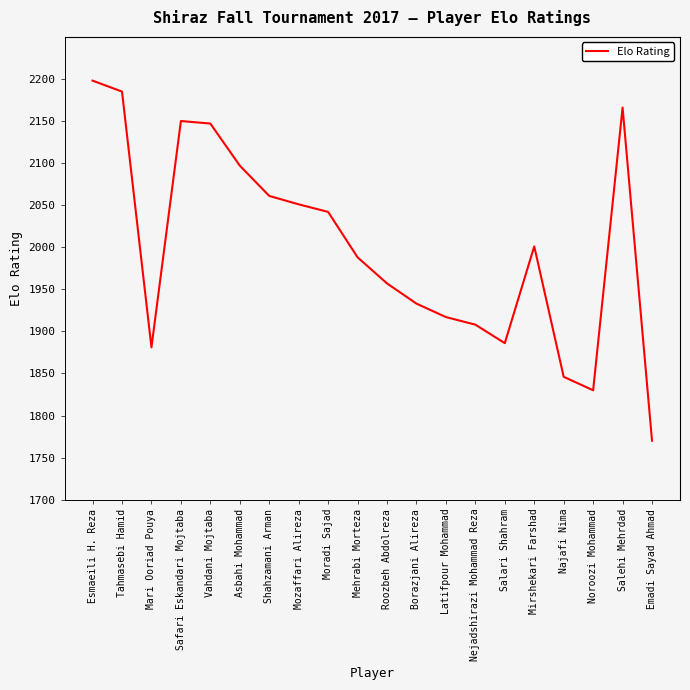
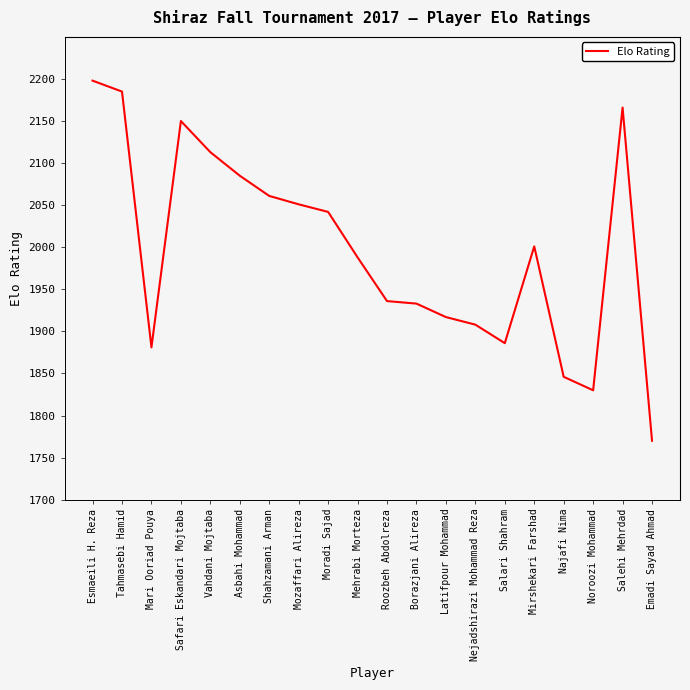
Vahdani Mojtaba: 2150 -> 2110
Asbahi Mohammad: 2100 -> 2090
Roozbeh Abdolreza: 1960 -> 1940
